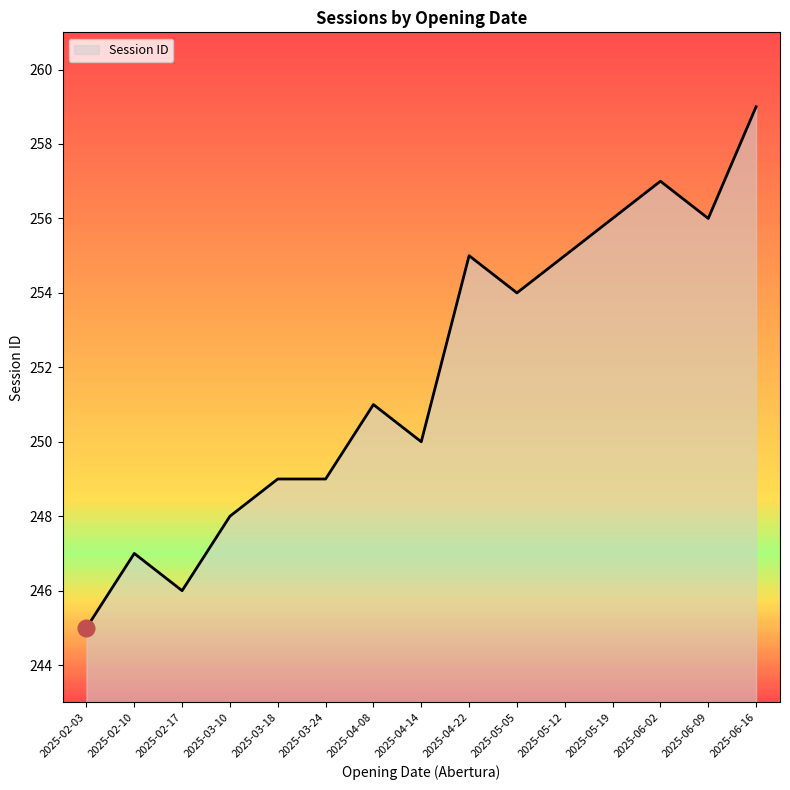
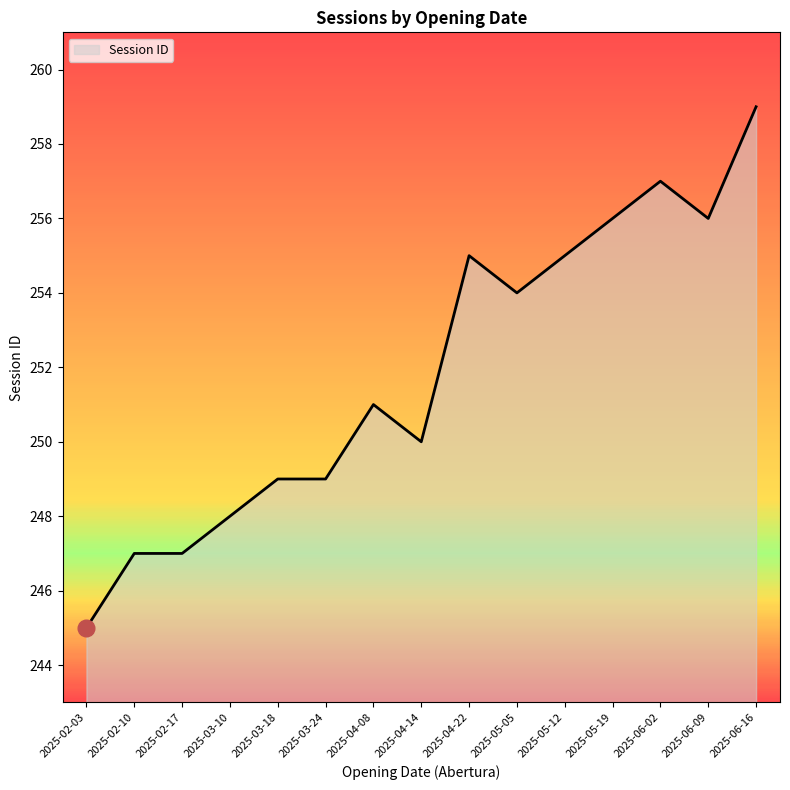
Session ID, 2025-02-17: 246 -> 247
